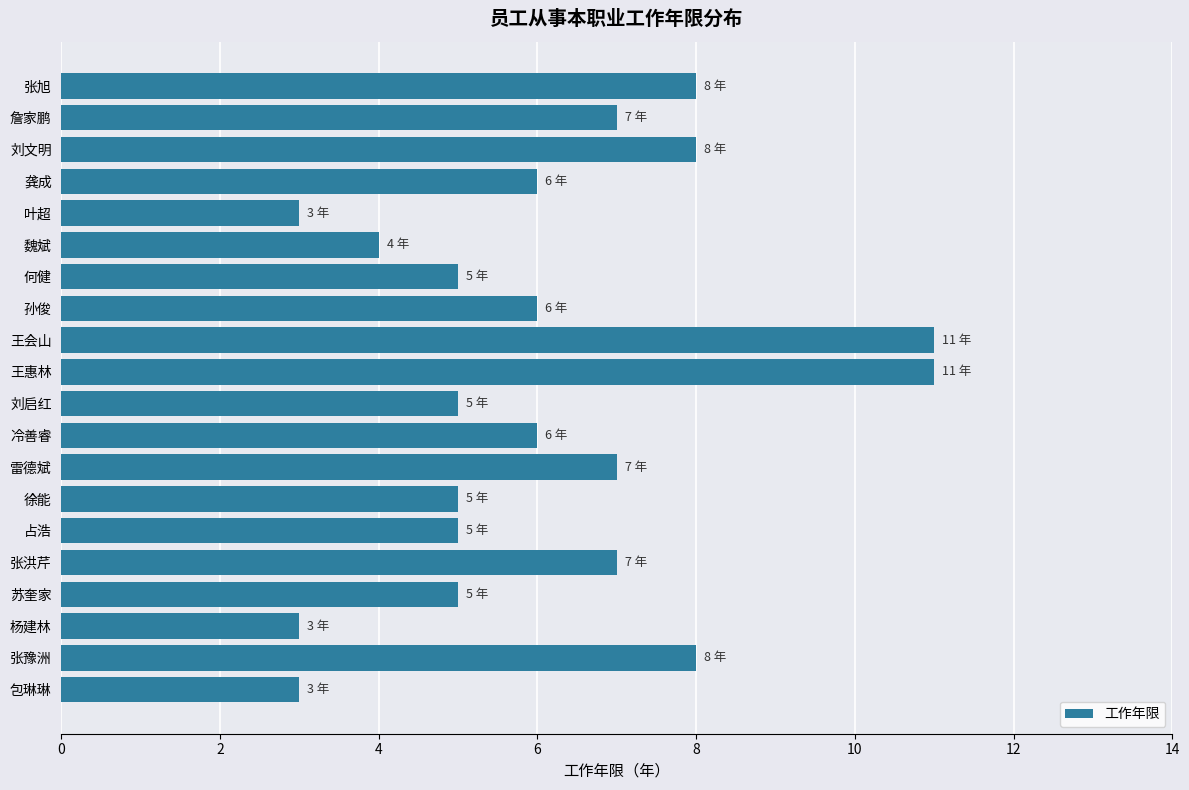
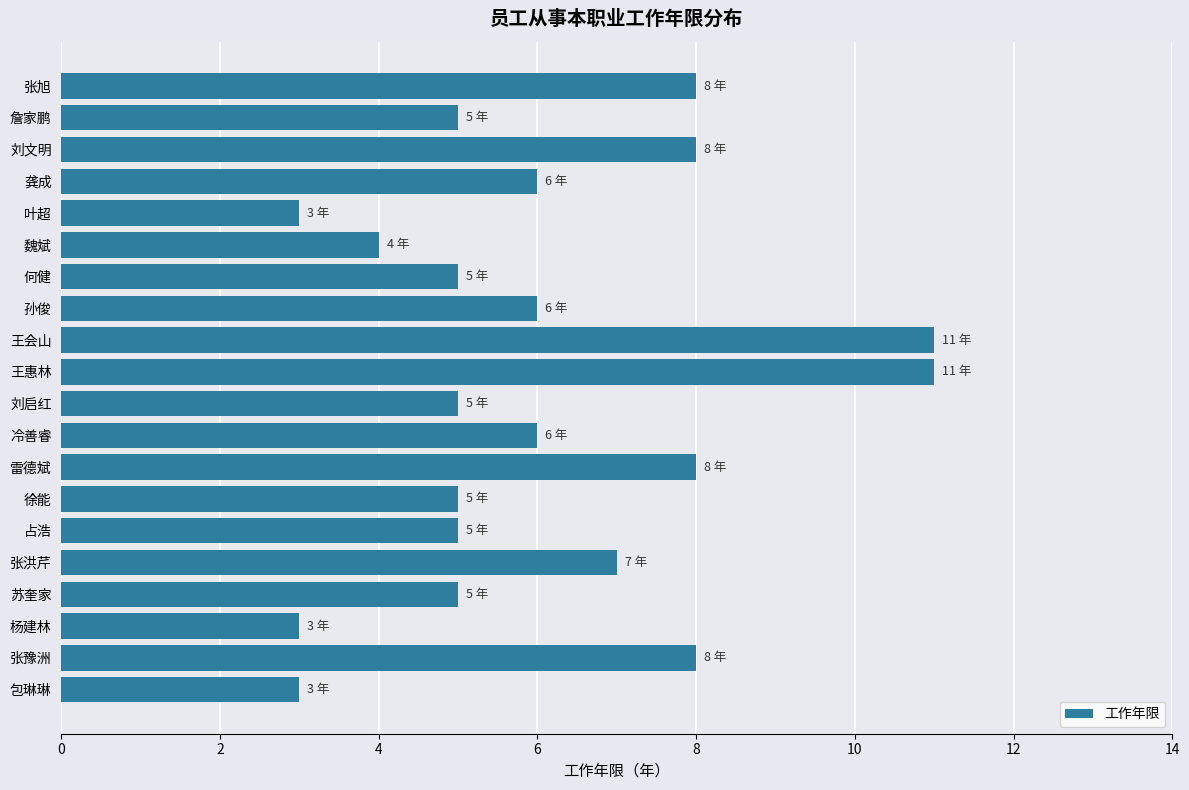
詹家鹏: 7 -> 5
雷德斌: 7 -> 8
